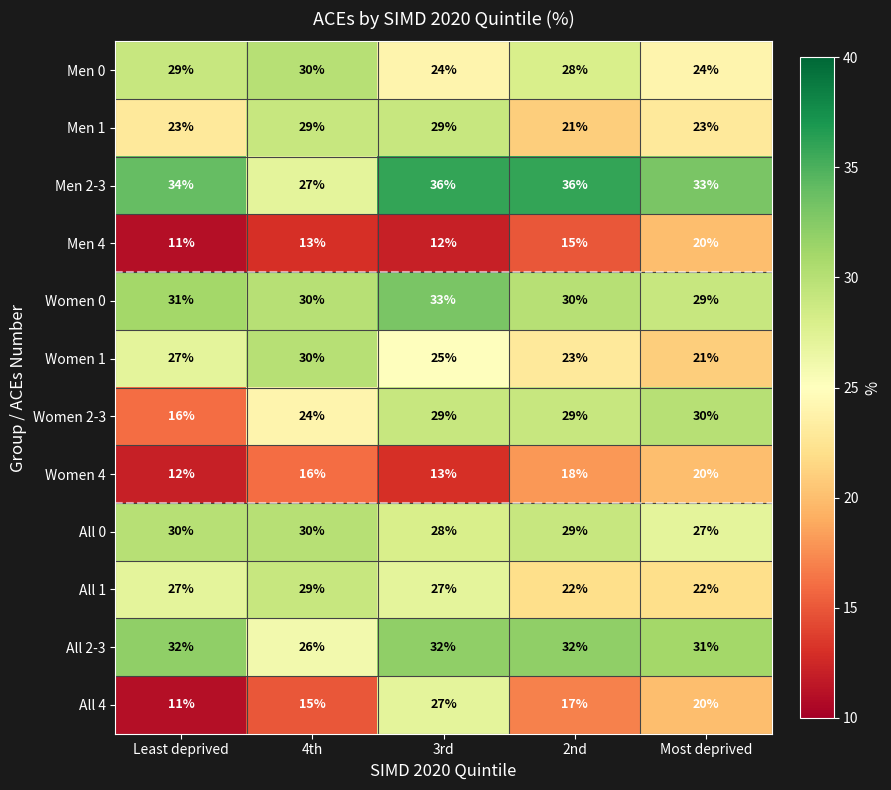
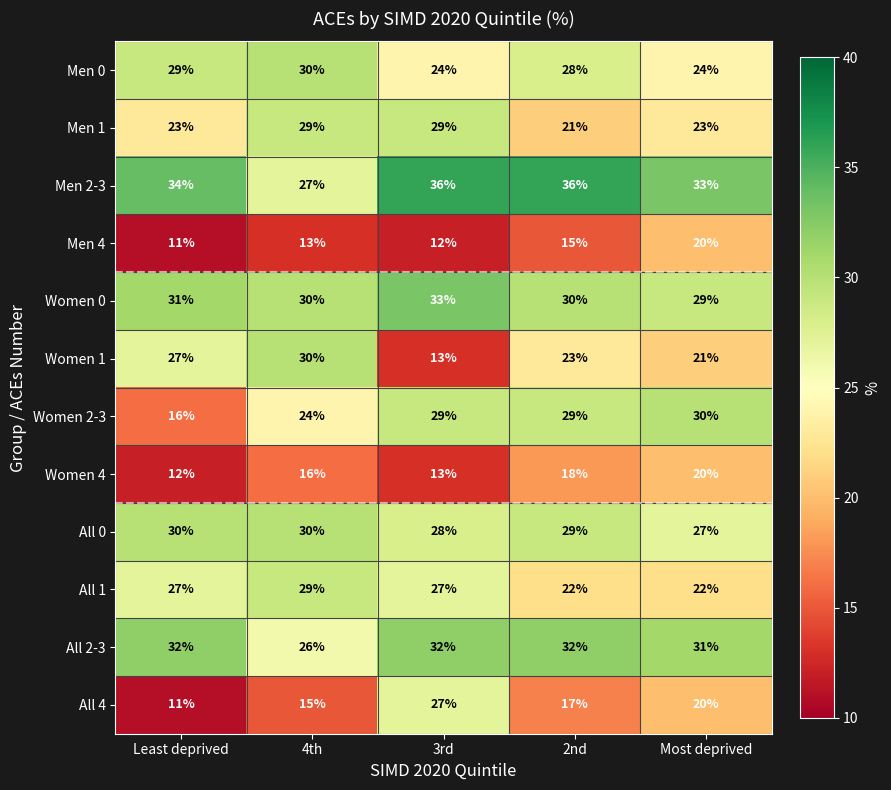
Women 1, 3rd: 25% -> 13%
